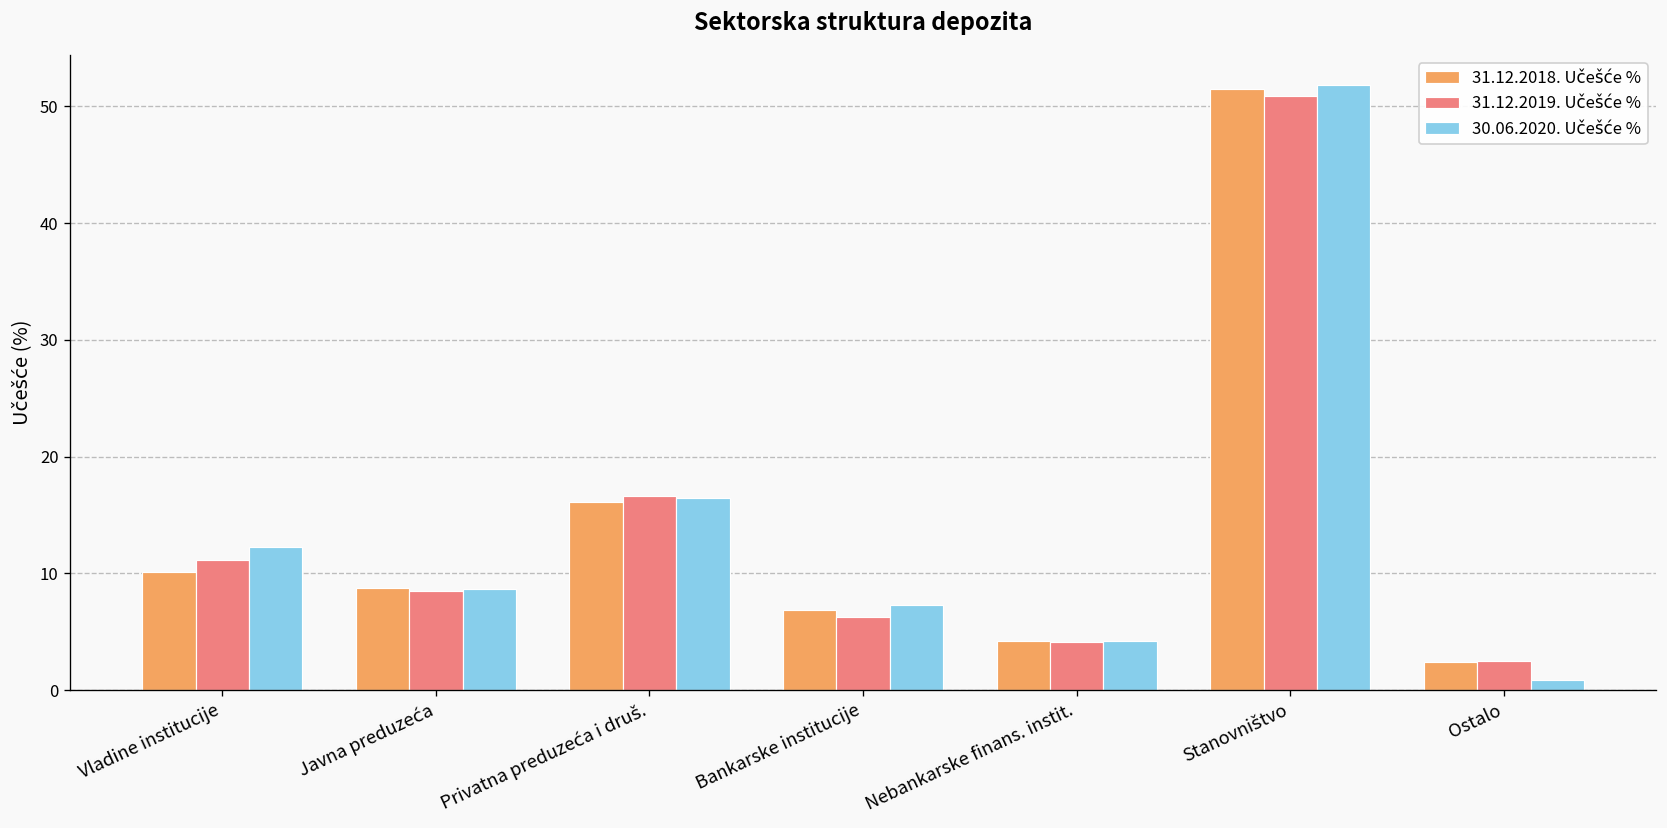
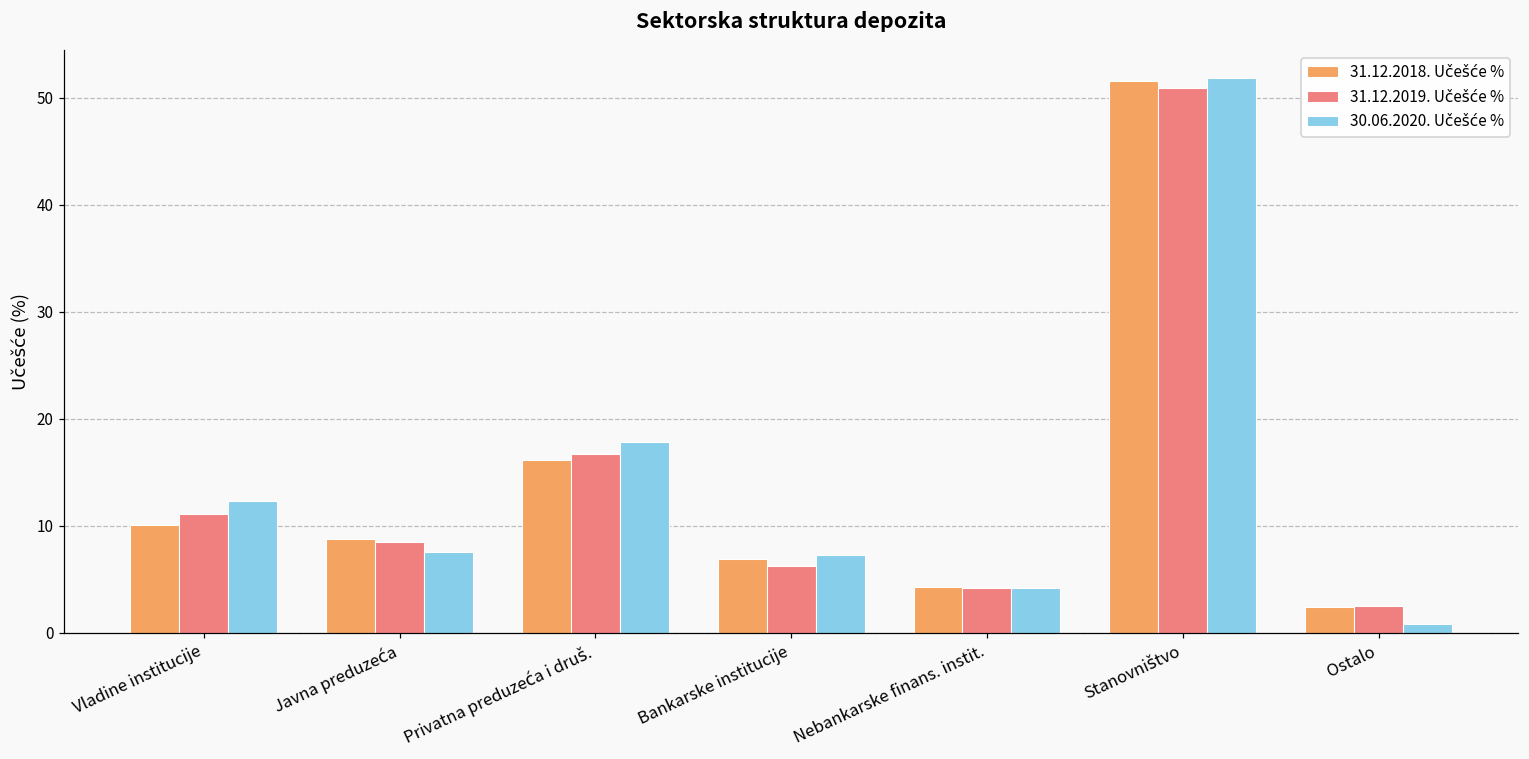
30.06.2020. Učešće %, Javna preduzeća: 9 -> 8
30.06.2020. Učešće %, Privatna preduzeća i druš.: 16 -> 18
